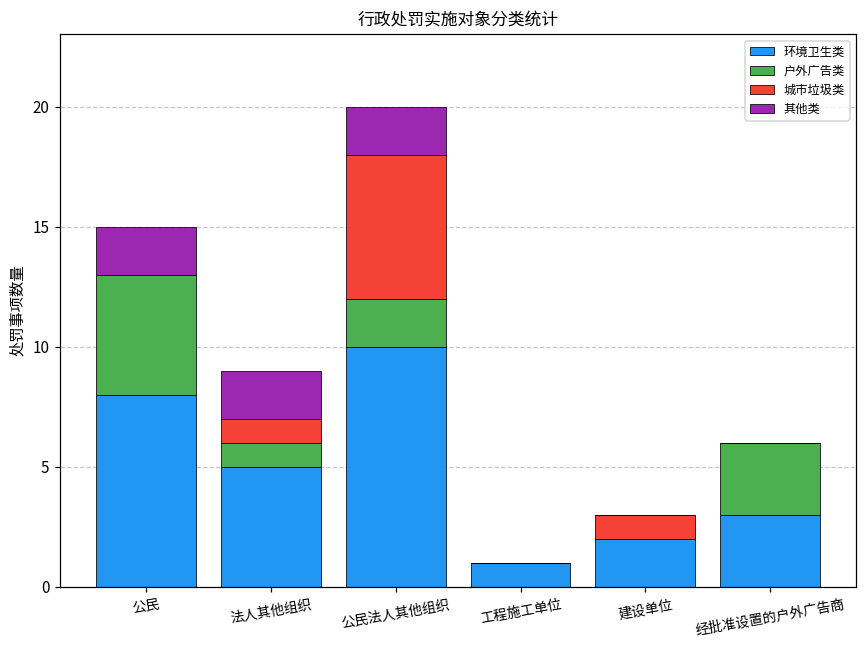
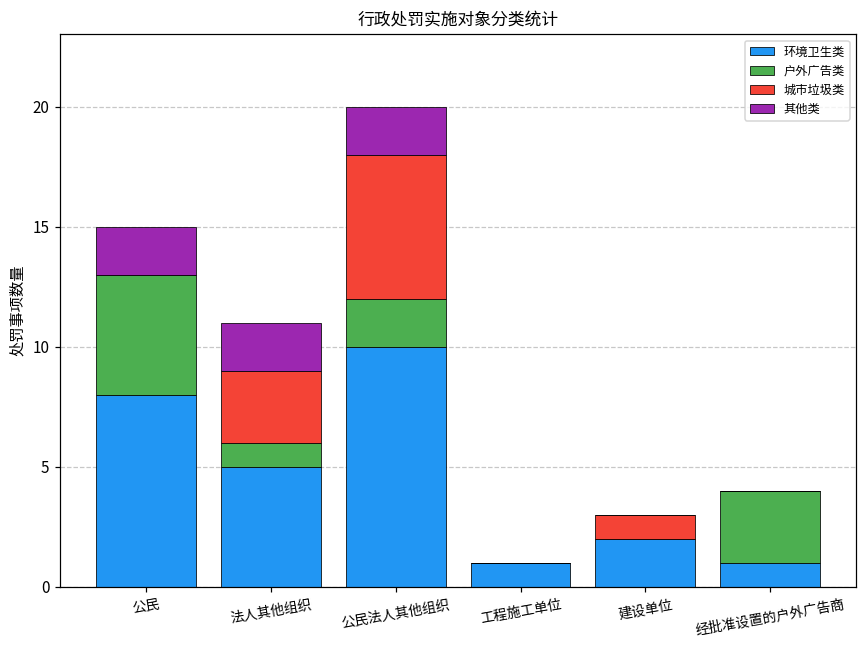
城市垃圾类, 法人其他组织: 1 -> 3
环境卫生类, 经批准设置的户外广告商: 3 -> 1
